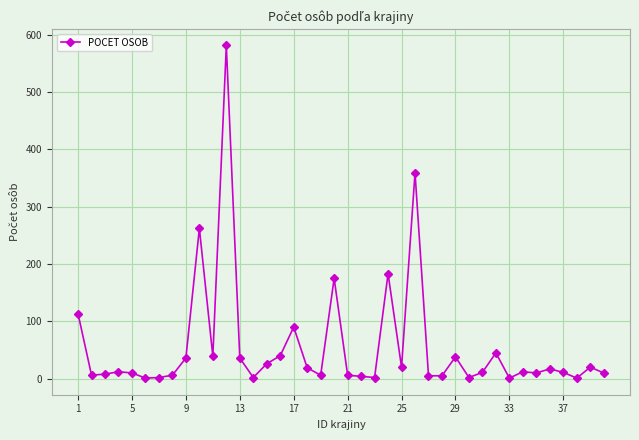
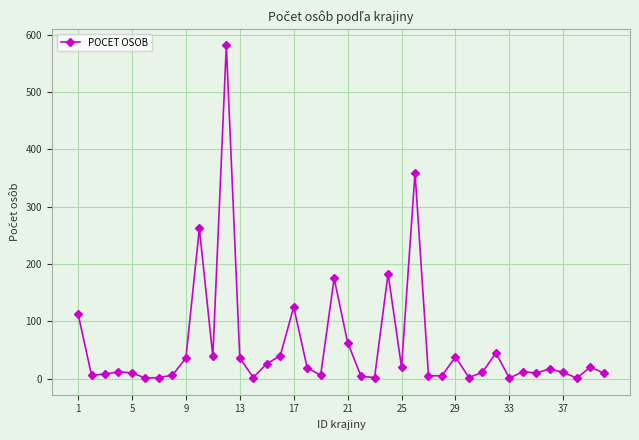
17: 90 -> 130
21: 10 -> 60
